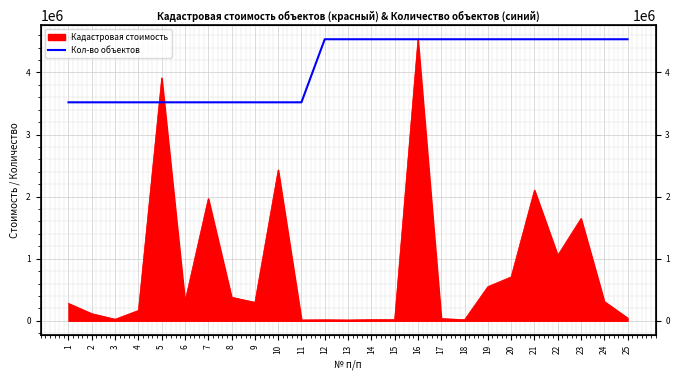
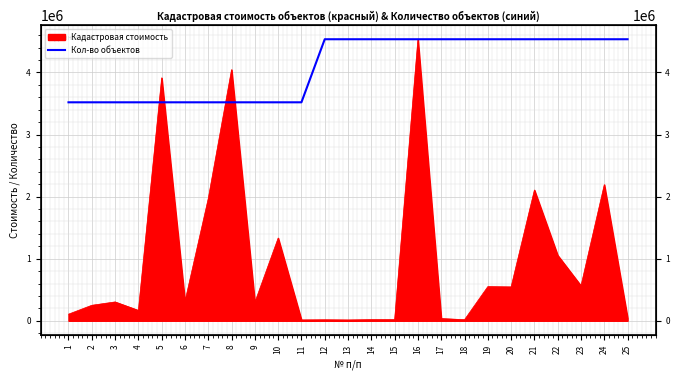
Кадастровая стоимость, 1: 300000 -> 100000
Кадастровая стоимость, 2: 100000 -> 200000
Кадастровая стоимость, 3: 0 -> 300000
Кадастровая стоимость, 8: 400000 -> 4000000
Кадастровая стоимость, 10: 2400000 -> 1300000
Кадастровая стоимость, 20: 700000 -> 500000
Кадастровая стоимость, 23: 1600000 -> 600000
Кадастровая стоимость, 24: 300000 -> 2200000
